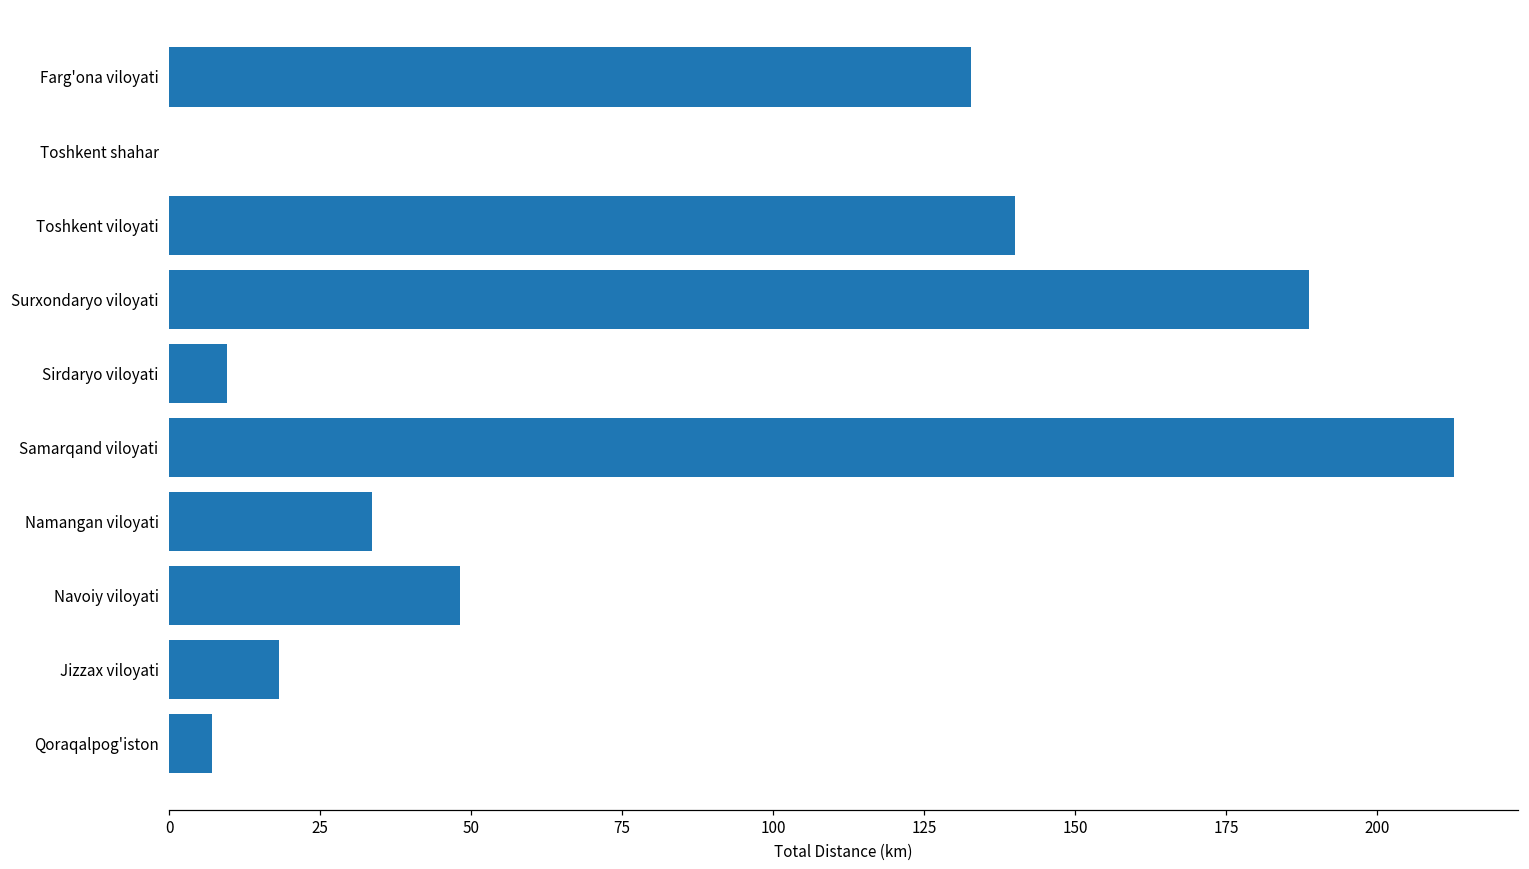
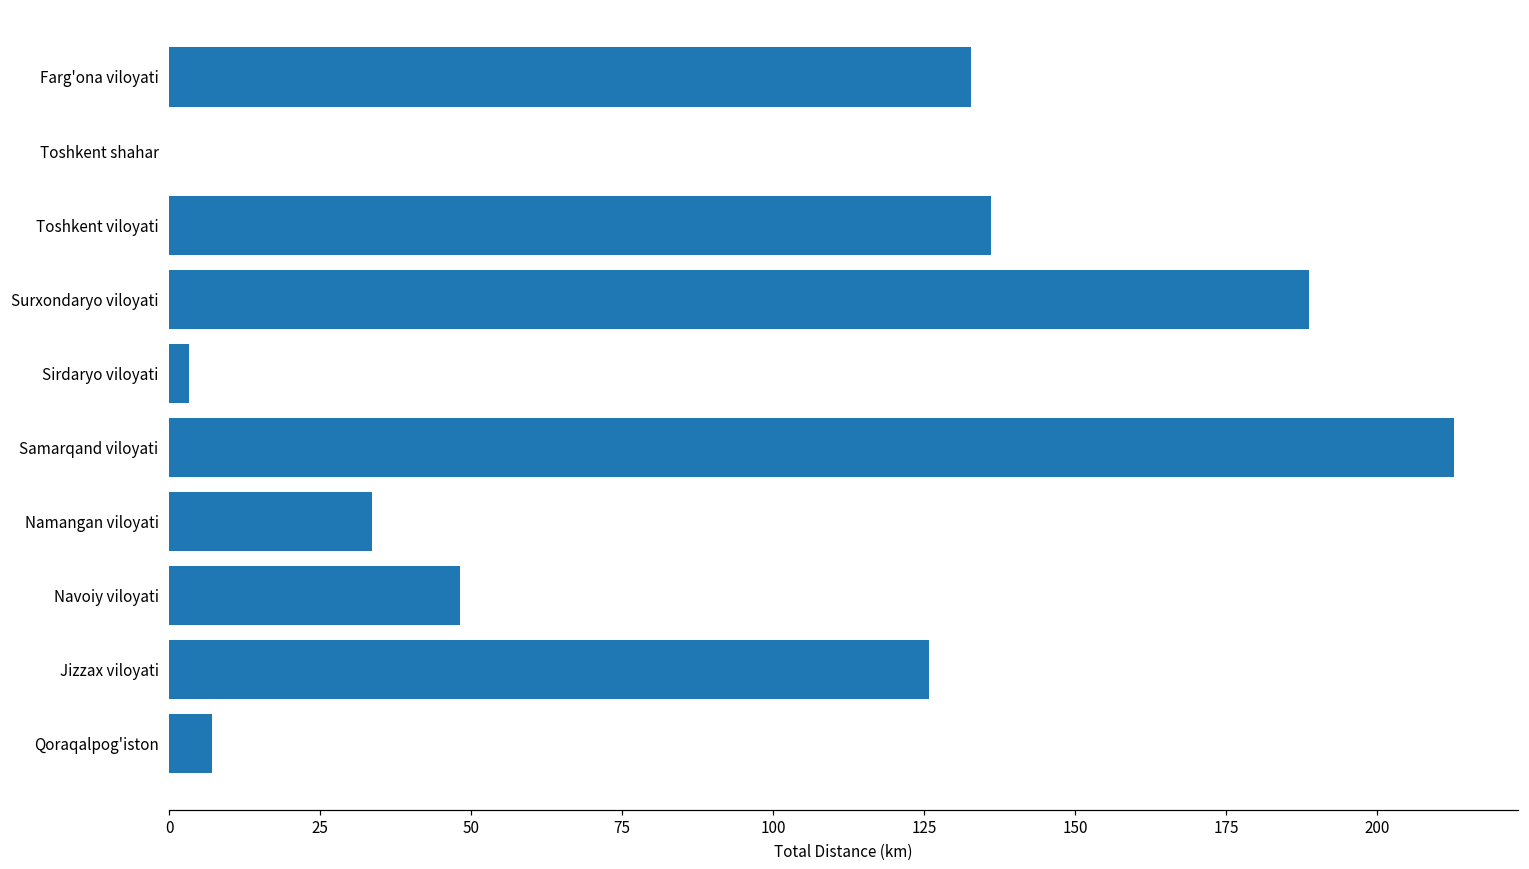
Toshkent viloyati: 140 -> 136
Sirdaryo viloyati: 10 -> 3
Jizzax viloyati: 18 -> 126
